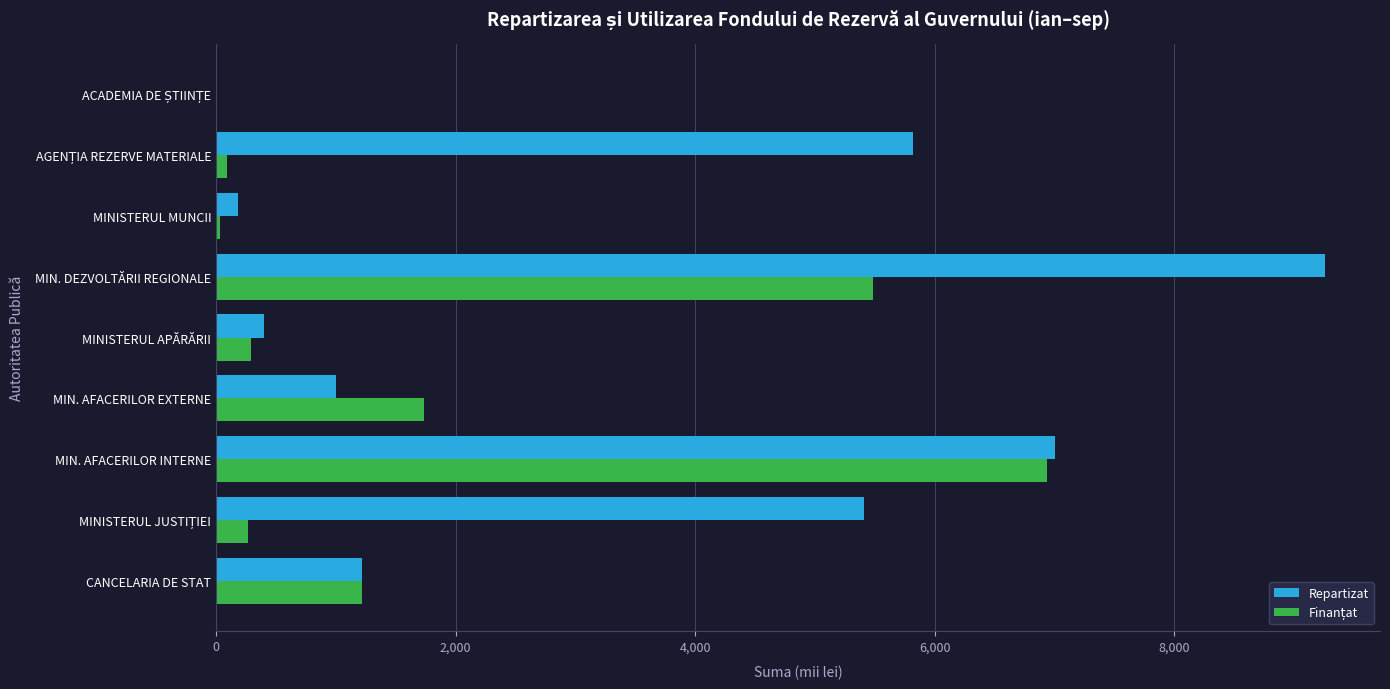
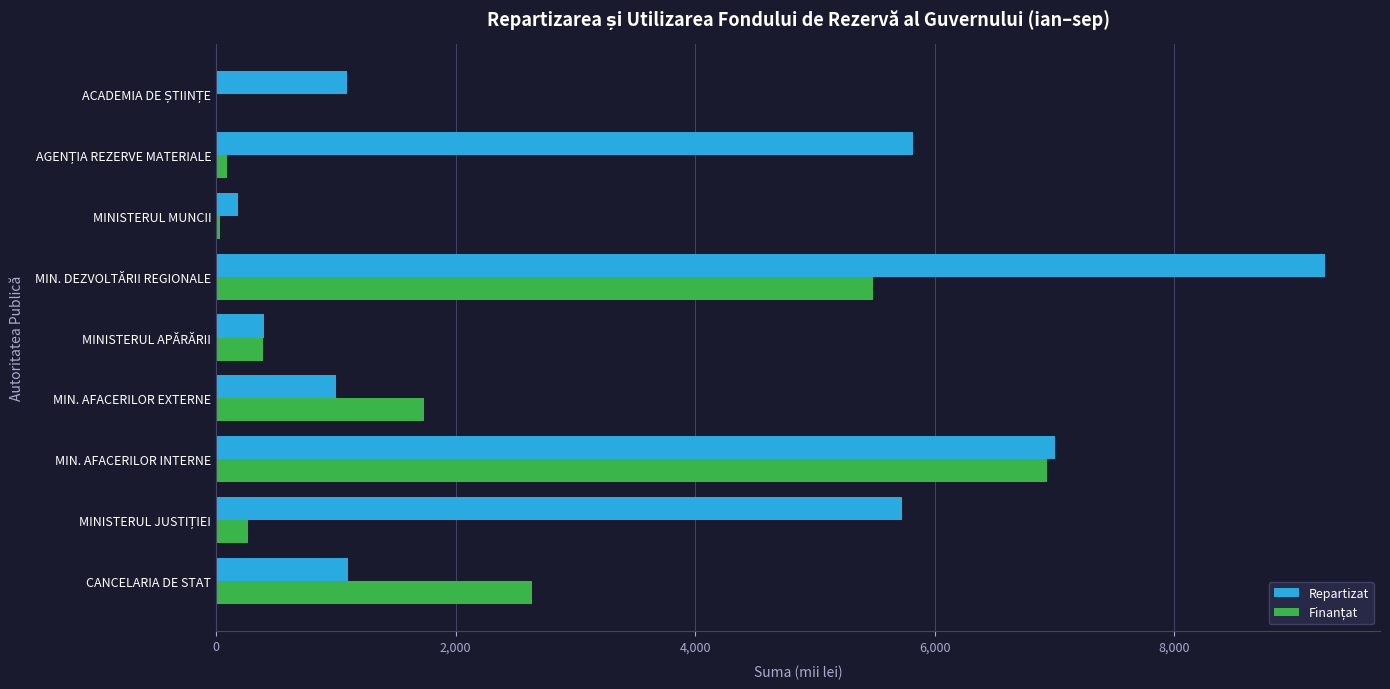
Repartizat, ACADEMIA DE ȘTIINȚE: 10 -> 1,090
Finanțat, MINISTERUL APĂRĂRII: 290 -> 390
Repartizat, MINISTERUL JUSTIȚIEI: 5,410 -> 5,730
Repartizat, CANCELARIA DE STAT: 1,220 -> 1,100
Finanțat, CANCELARIA DE STAT: 1,220 -> 2,640
